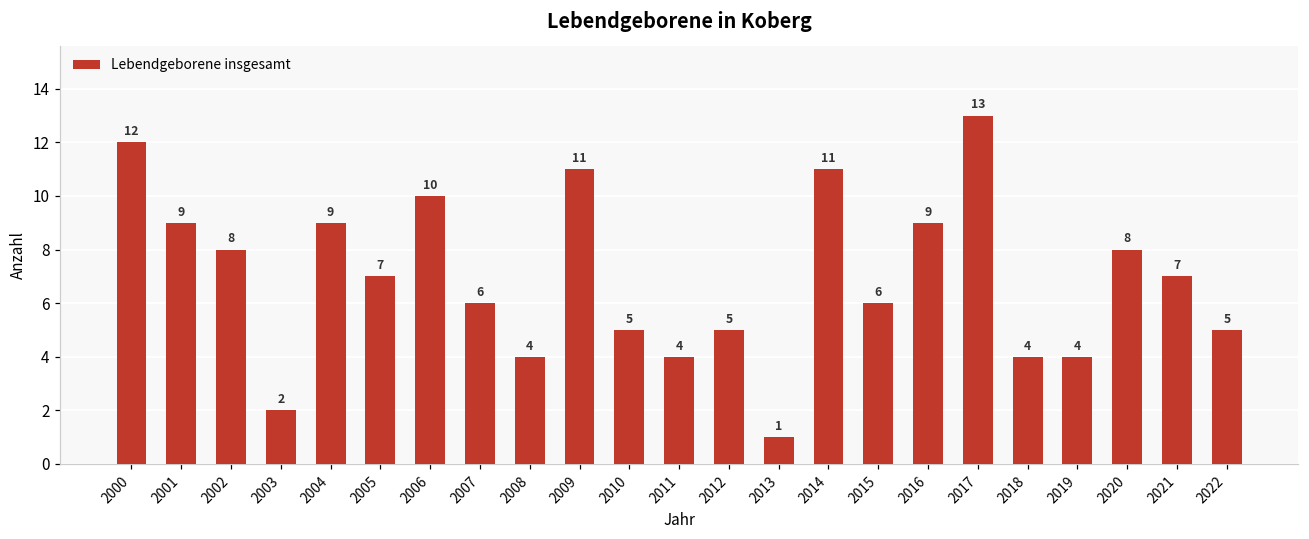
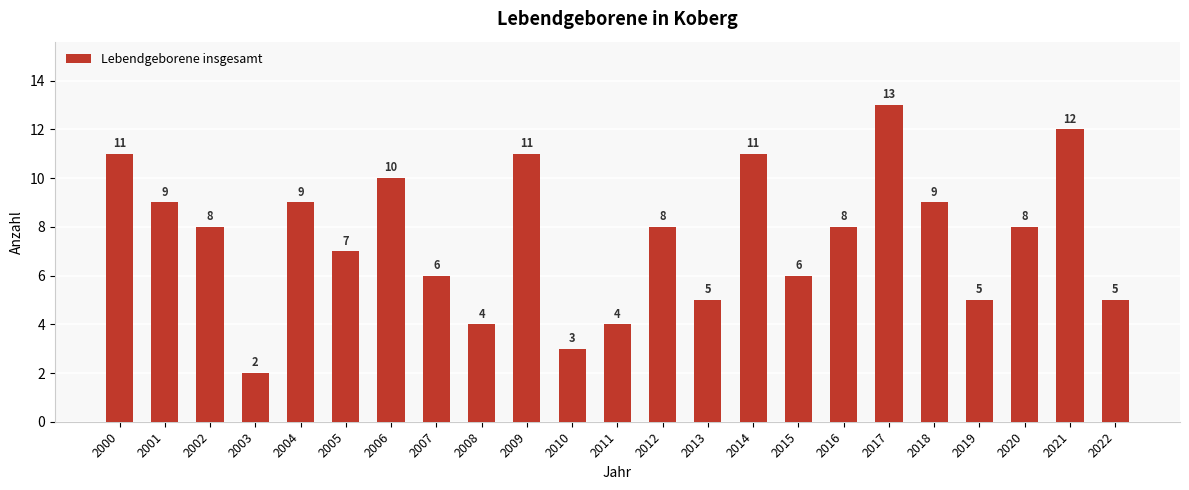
2000: 12 -> 11
2010: 5 -> 3
2012: 5 -> 8
2013: 1 -> 5
2016: 9 -> 8
2018: 4 -> 9
2019: 4 -> 5
2021: 7 -> 12
